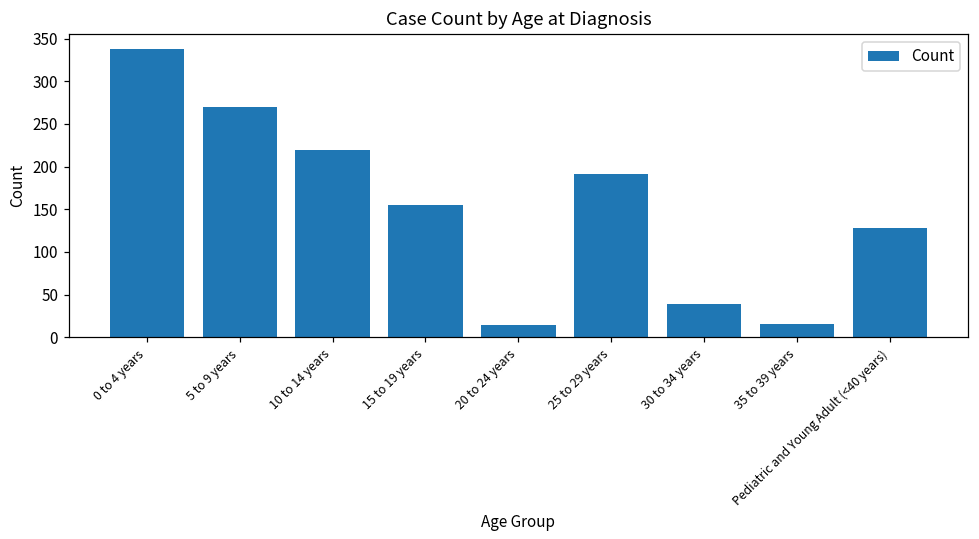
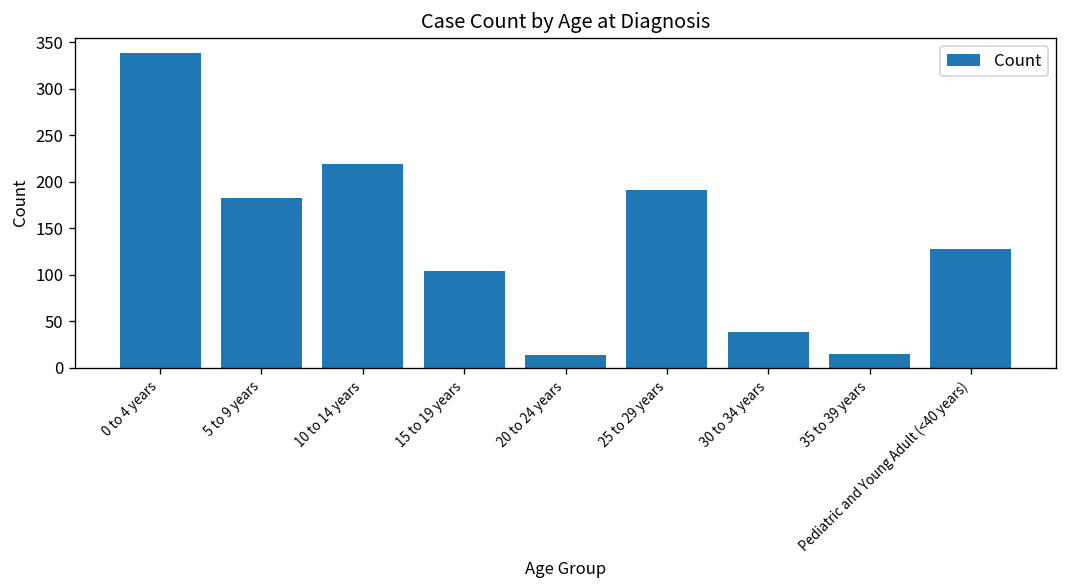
5 to 9 years: 270 -> 180
15 to 19 years: 160 -> 100
